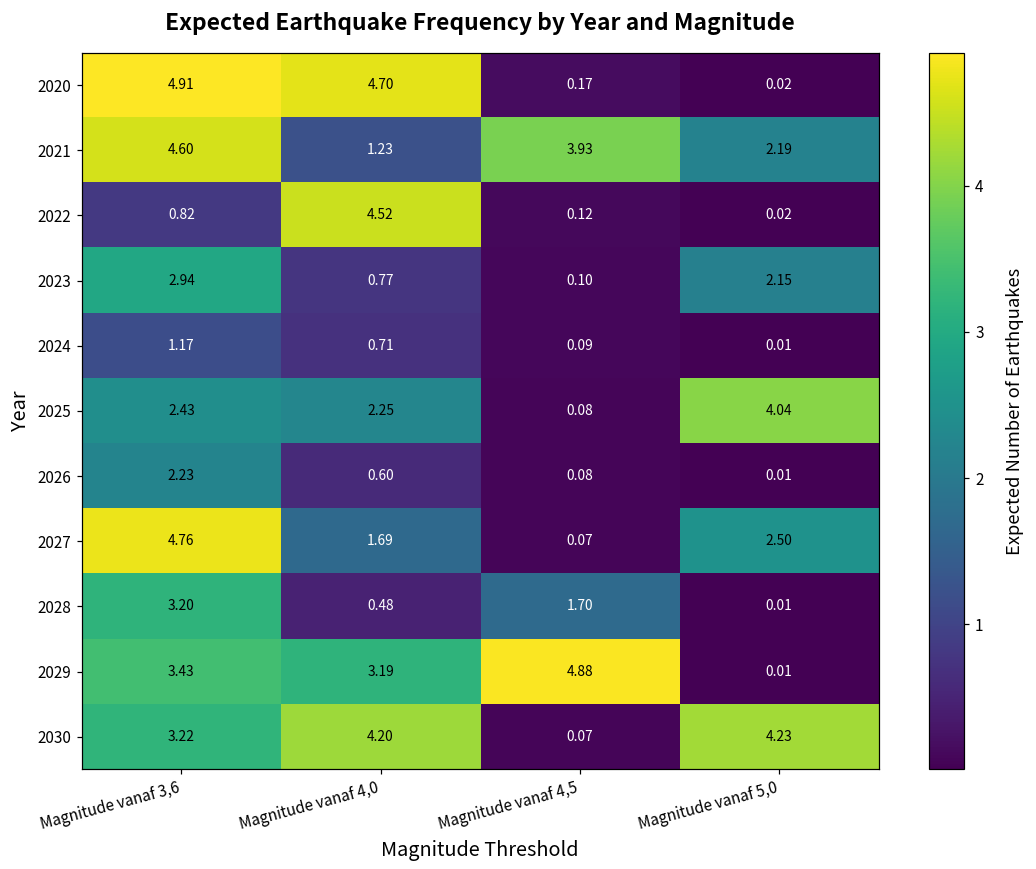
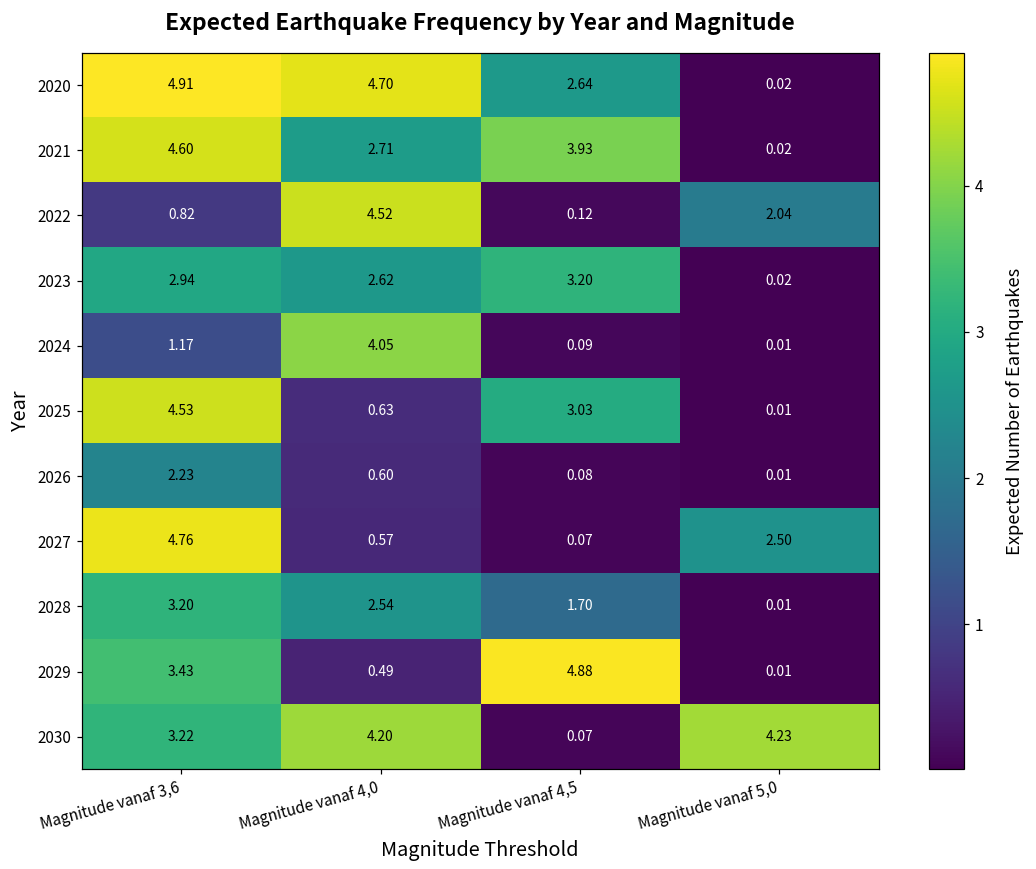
2020, Magnitude vanaf 4,5: 0.17 -> 2.64
2021, Magnitude vanaf 4,0: 1.23 -> 2.71
2021, Magnitude vanaf 5,0: 2.19 -> 0.02
2022, Magnitude vanaf 5,0: 0.02 -> 2.04
2023, Magnitude vanaf 4,0: 0.77 -> 2.62
2023, Magnitude vanaf 4,5: 0.10 -> 3.20
2023, Magnitude vanaf 5,0: 2.15 -> 0.02
2024, Magnitude vanaf 4,0: 0.71 -> 4.05
2025, Magnitude vanaf 3,6: 2.43 -> 4.53
2025, Magnitude vanaf 4,0: 2.25 -> 0.63
2025, Magnitude vanaf 4,5: 0.08 -> 3.03
2025, Magnitude vanaf 5,0: 4.04 -> 0.01
2027, Magnitude vanaf 4,0: 1.69 -> 0.57
2028, Magnitude vanaf 4,0: 0.48 -> 2.54
2029, Magnitude vanaf 4,0: 3.19 -> 0.49
